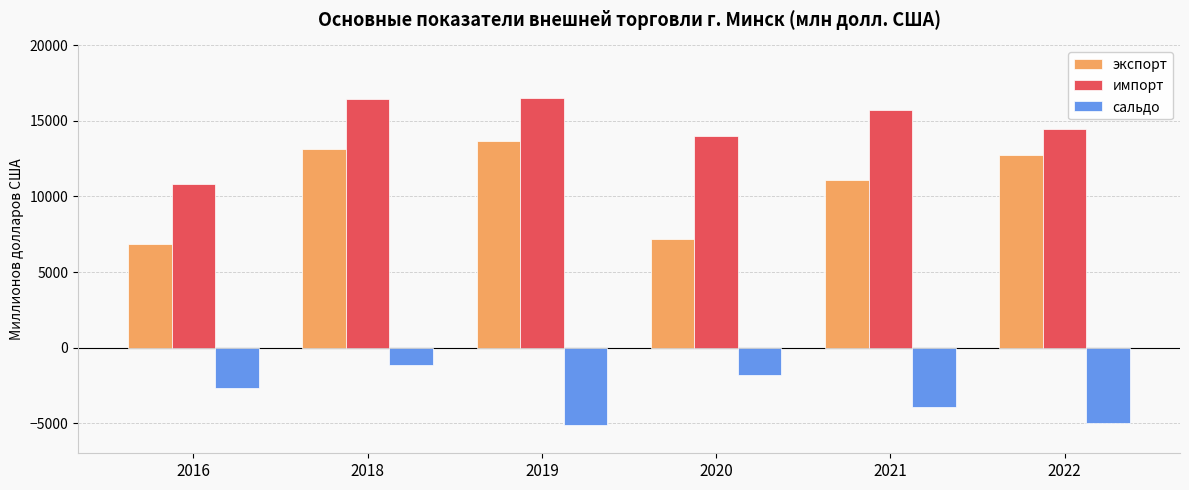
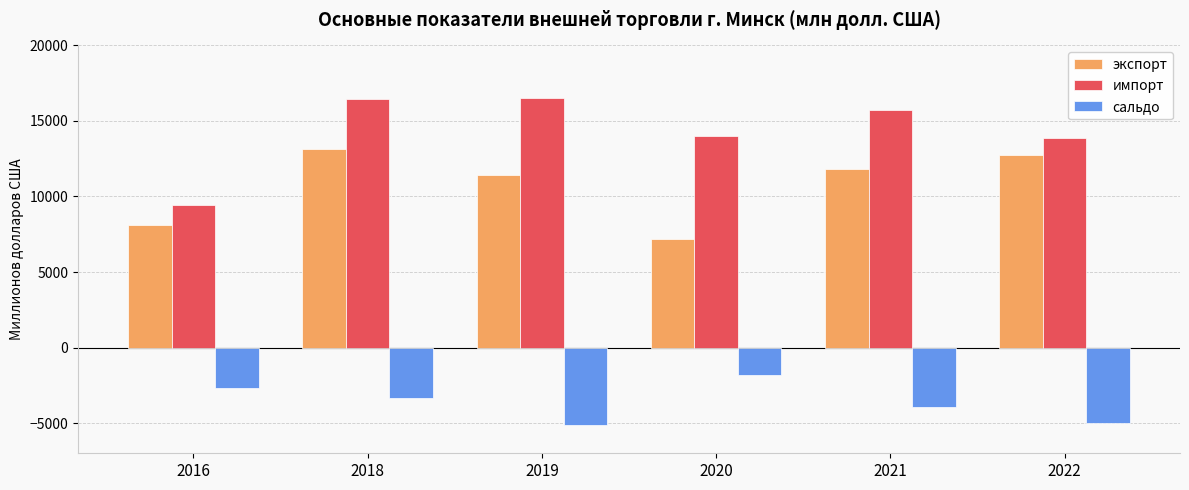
экспорт, 2016: 6900 -> 8100
импорт, 2016: 10800 -> 9400
сальдо, 2018: -1100 -> -3300
экспорт, 2019: 13600 -> 11400
экспорт, 2021: 11100 -> 11800
импорт, 2022: 14500 -> 13900
